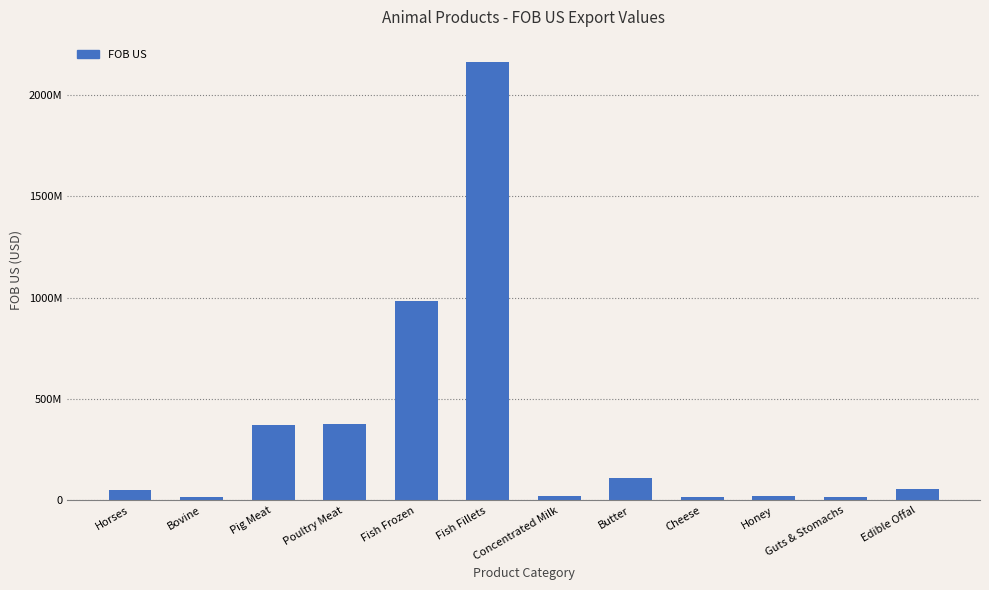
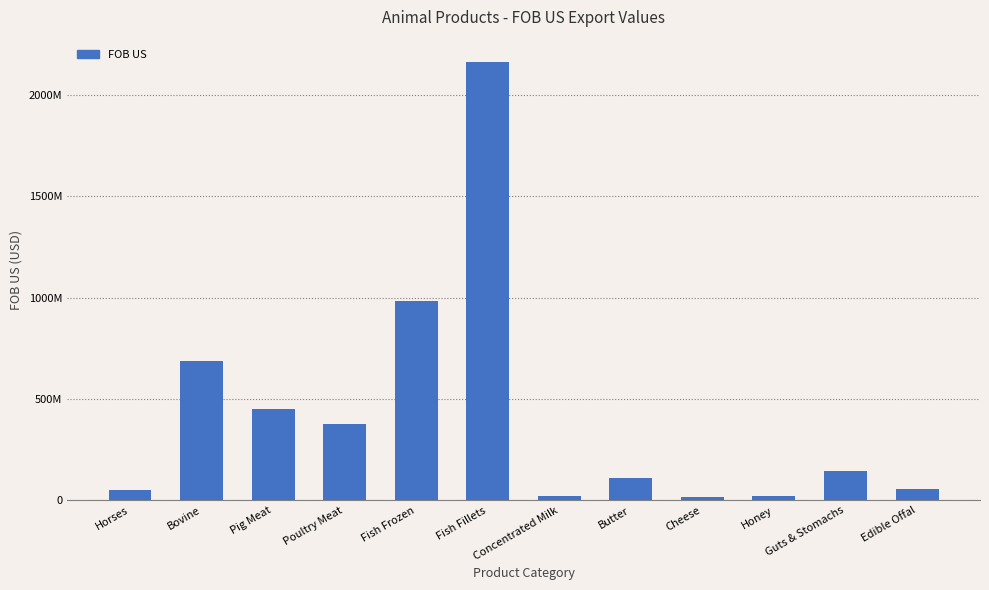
Bovine: 20000000 -> 690000000
Pig Meat: 370000000 -> 450000000
Guts & Stomachs: 20000000 -> 150000000
